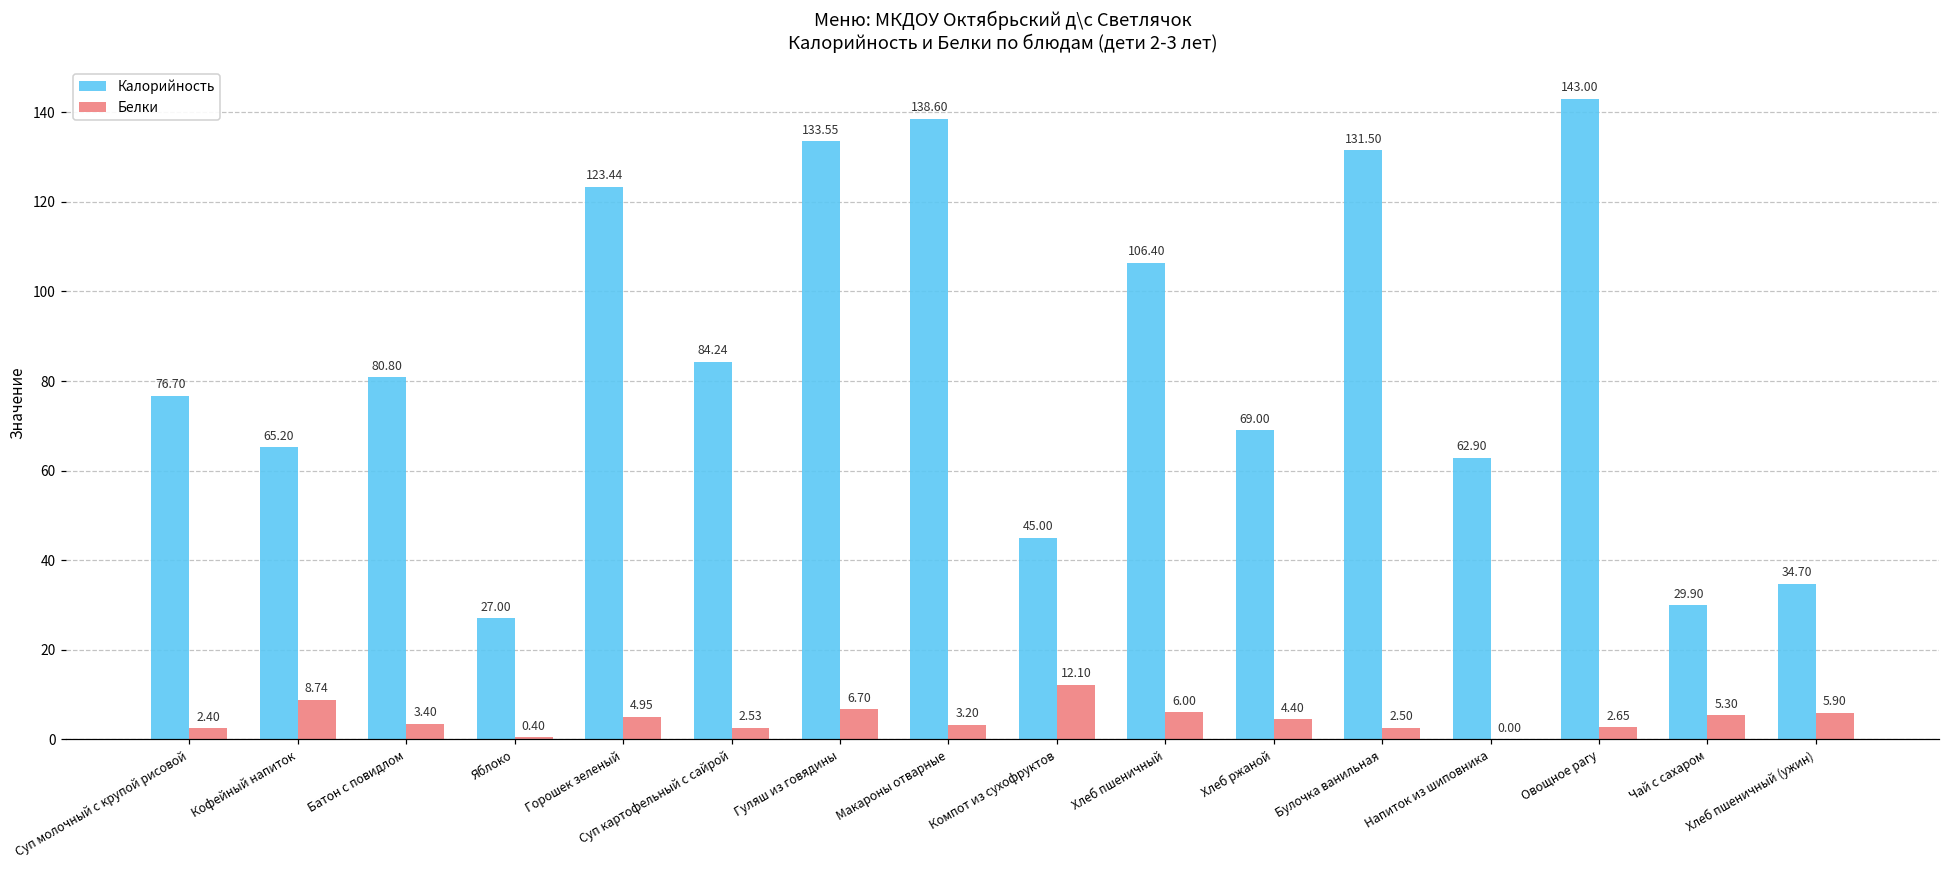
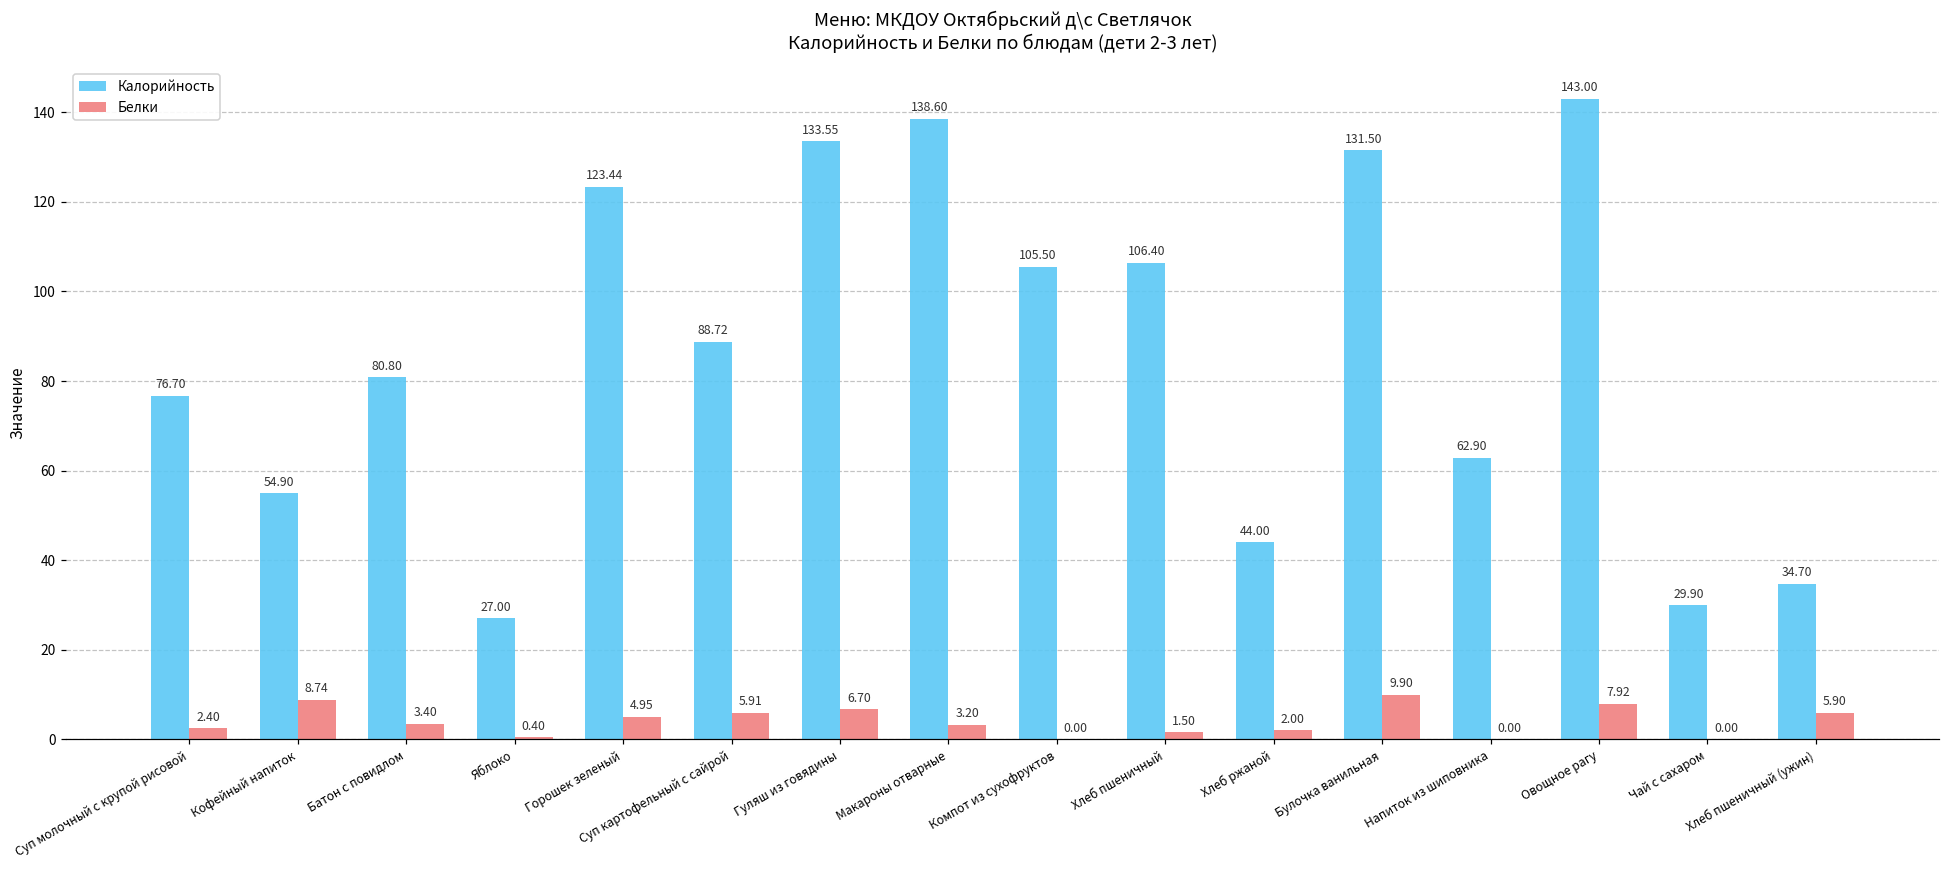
Калорийность, Кофейный напиток: 65.20 -> 54.90
Калорийность, Суп картофельный с сайрой: 84.24 -> 88.72
Белки, Суп картофельный с сайрой: 2.53 -> 5.91
Калорийность, Компот из сухофруктов: 45.00 -> 105.50
Белки, Компот из сухофруктов: 12.10 -> 0.00
Белки, Хлеб пшеничный: 6.00 -> 1.50
Калорийность, Хлеб ржаной: 69.00 -> 44.00
Белки, Хлеб ржаной: 4.40 -> 2.00
Белки, Булочка ванильная: 2.50 -> 9.90
Белки, Овощное рагу: 2.65 -> 7.92
Белки, Чай с сахаром: 5.30 -> 0.00
